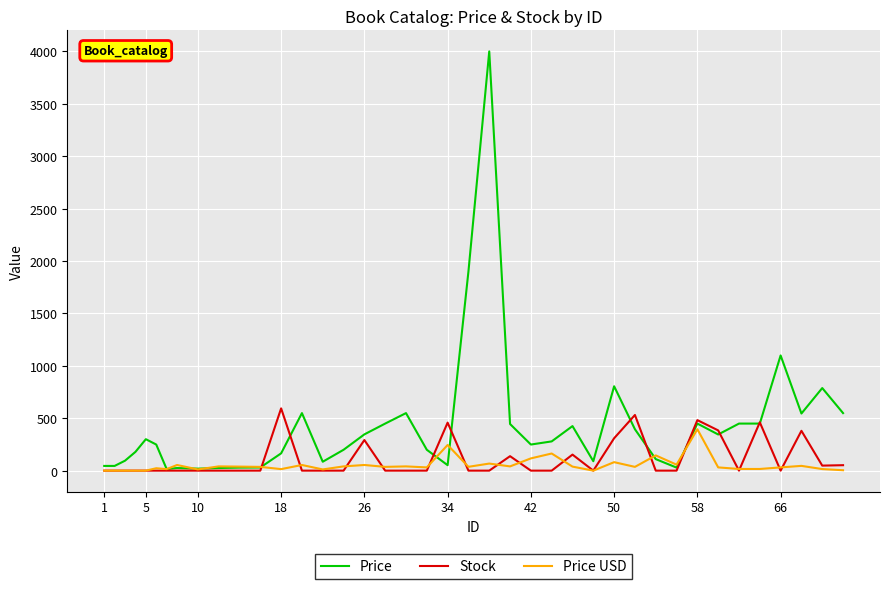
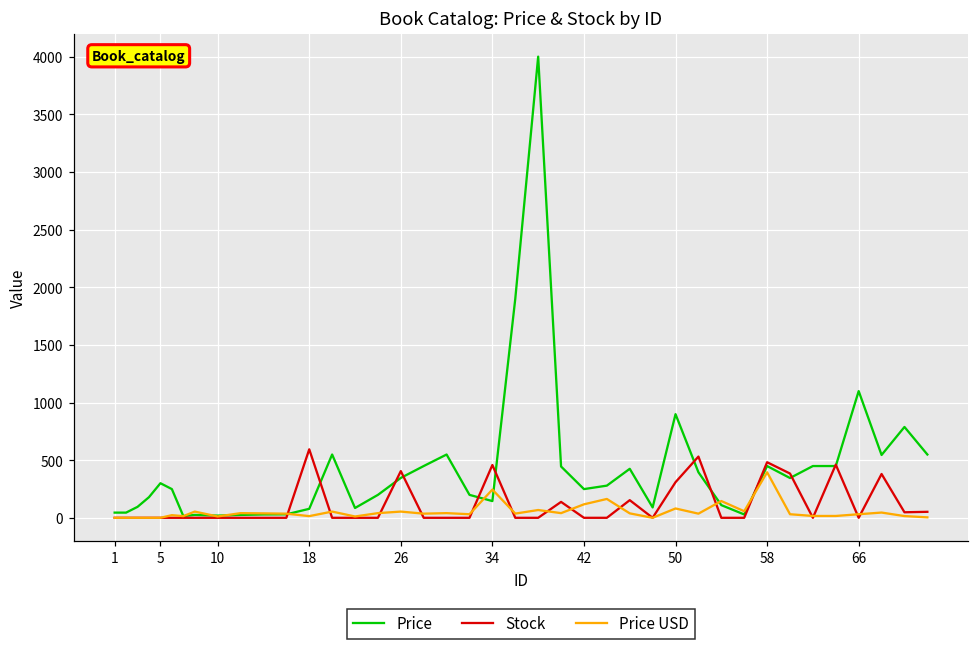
Price, 18: 170 -> 80
Stock, 26: 290 -> 410
Price, 34: 50 -> 150
Price, 50: 810 -> 900
